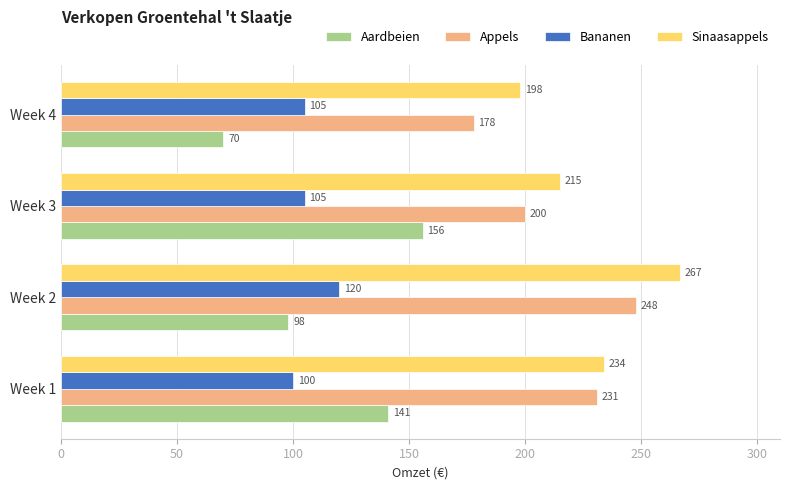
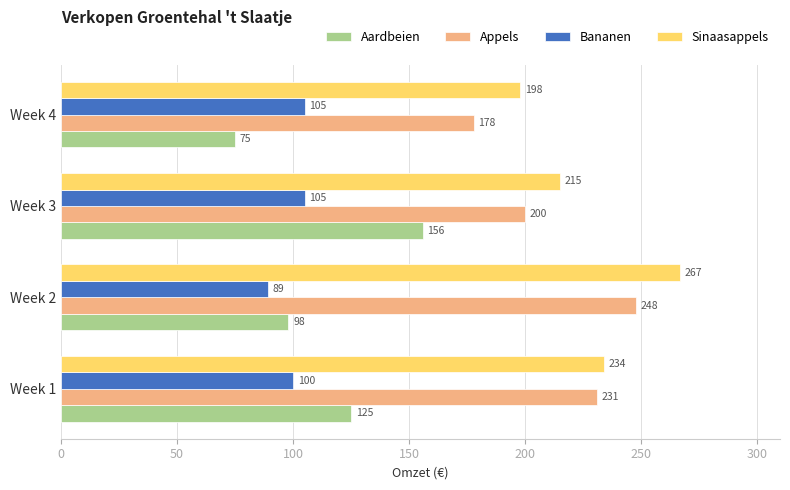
Aardbeien, Week 4: 70 -> 75
Bananen, Week 2: 120 -> 89
Aardbeien, Week 1: 141 -> 125
